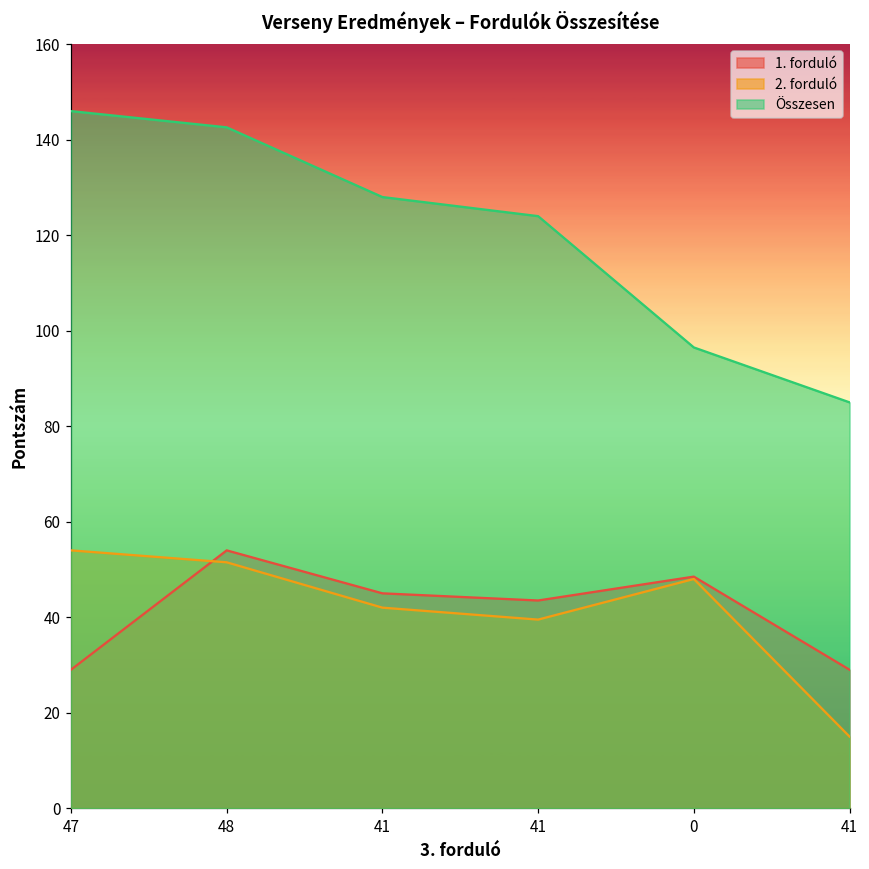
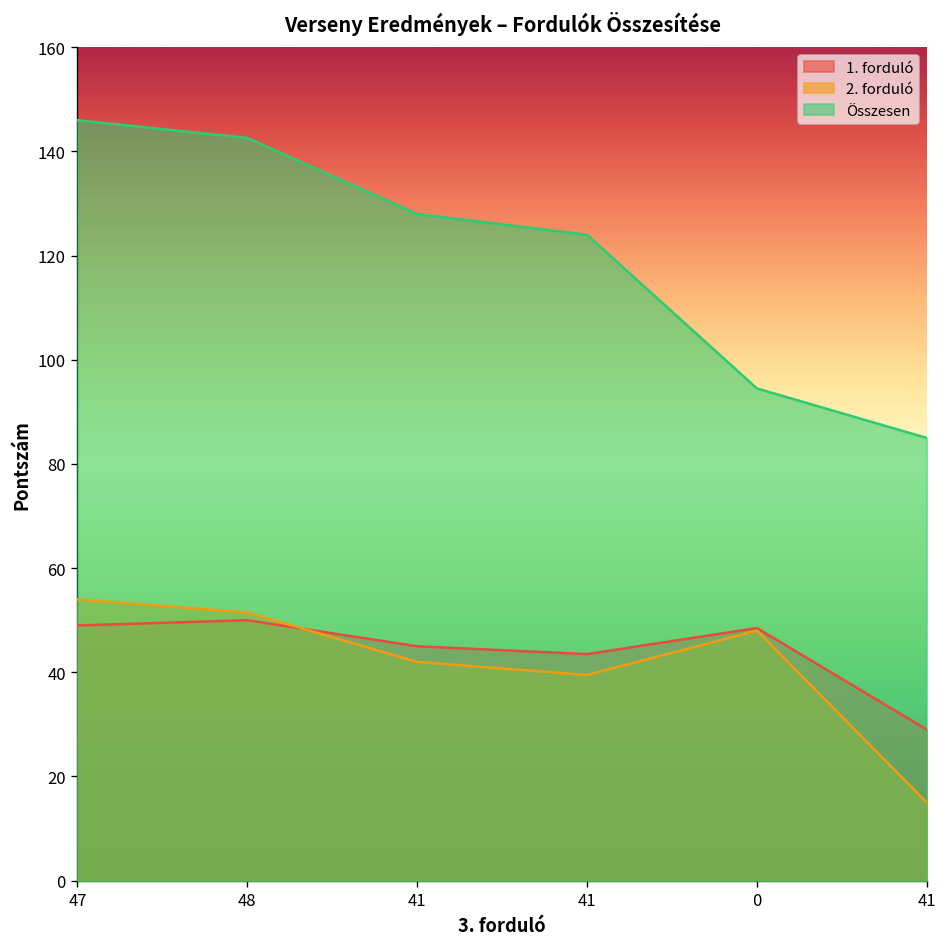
1. forduló, 47: 29 -> 49
1. forduló, 48: 54 -> 50
Összesen, 0: 97 -> 95
